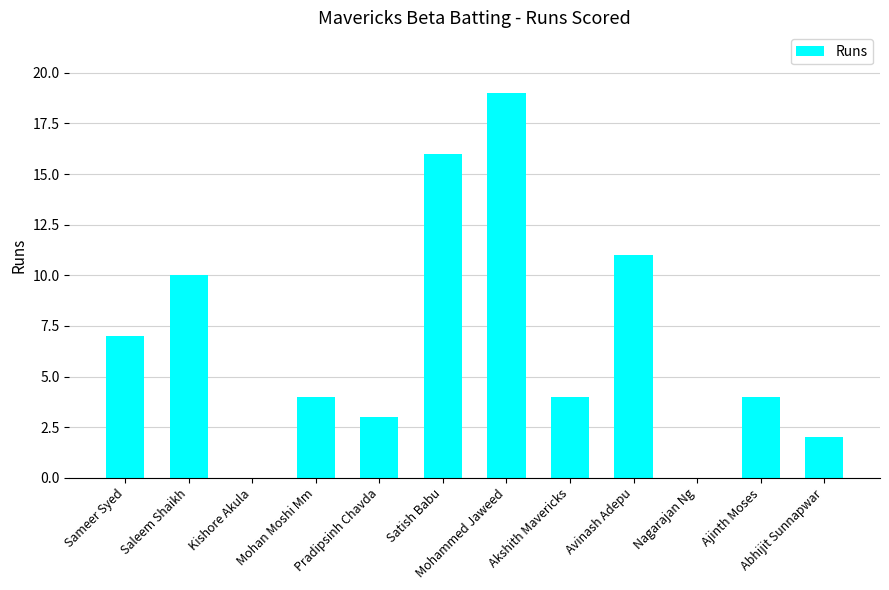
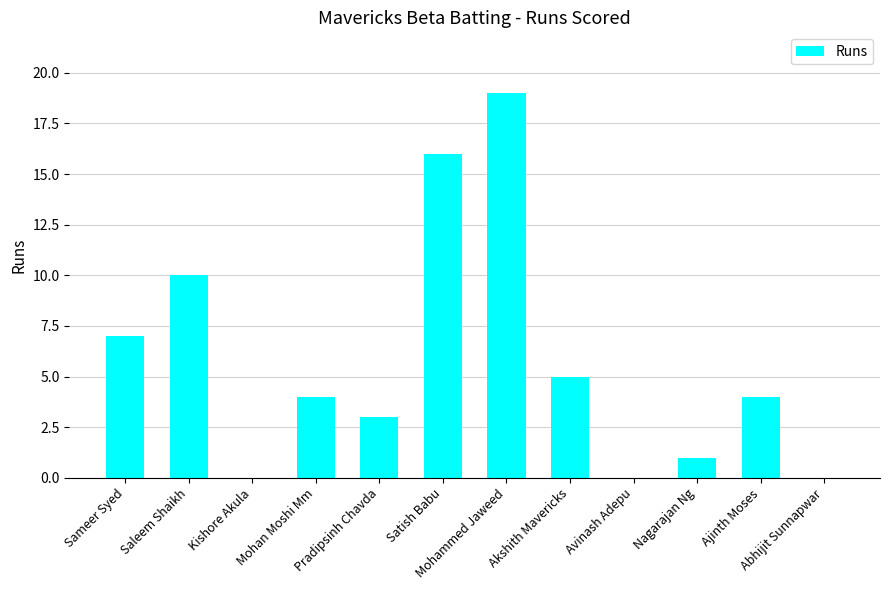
Akshith Mavericks: 4 -> 5
Avinash Adepu: 11 -> 0
Nagarajan Ng: 0 -> 1
Abhijit Sunnapwar: 2 -> 0
